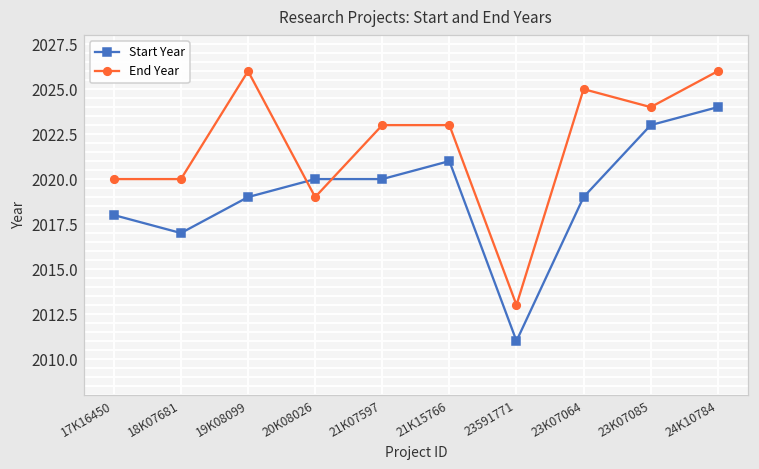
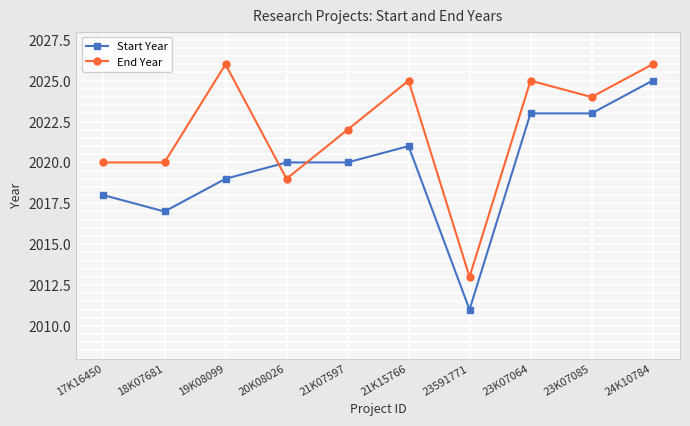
End Year, 21K07597: 2023 -> 2022
End Year, 21K15766: 2023 -> 2025
Start Year, 23K07064: 2019 -> 2023
Start Year, 24K10784: 2024 -> 2025
